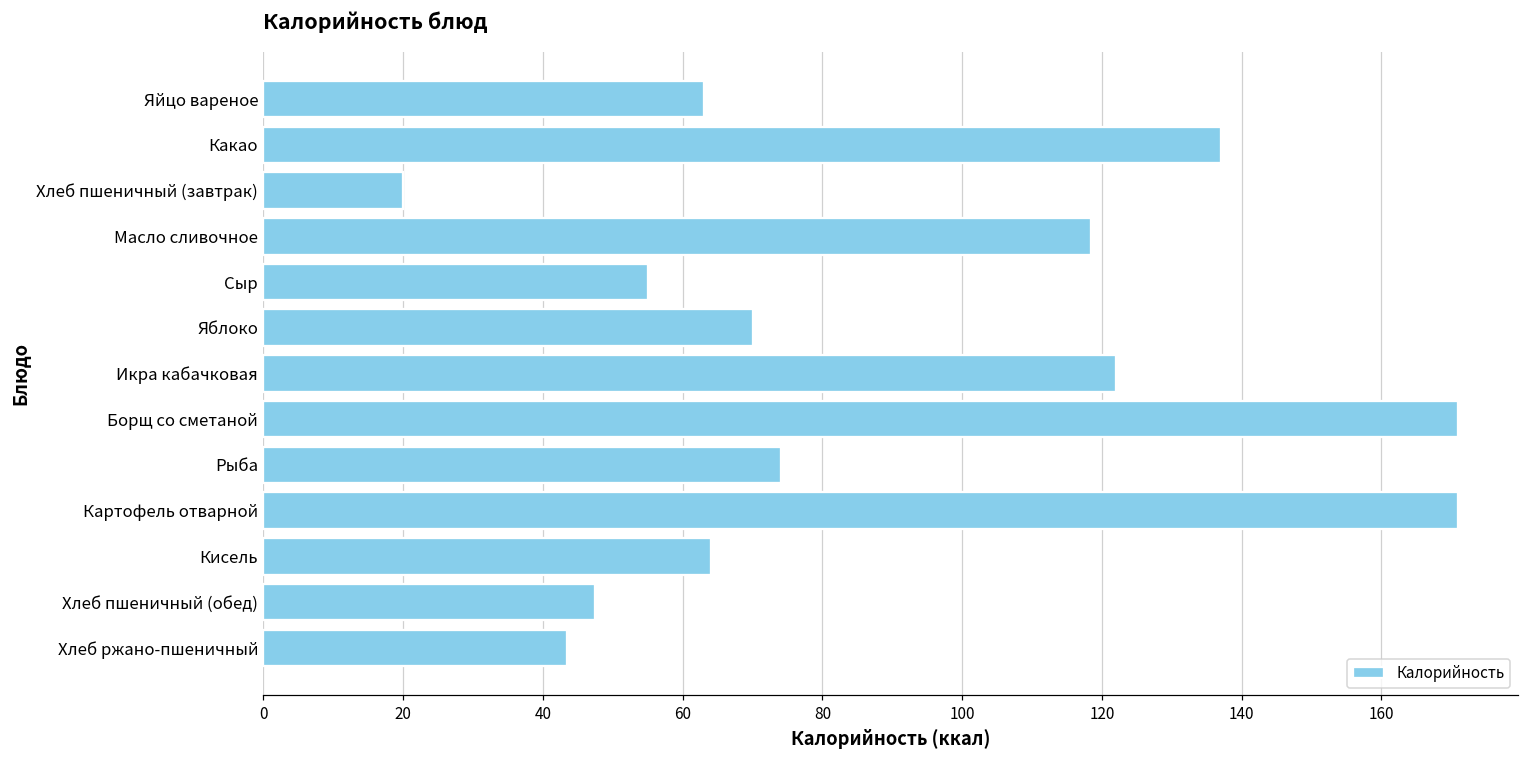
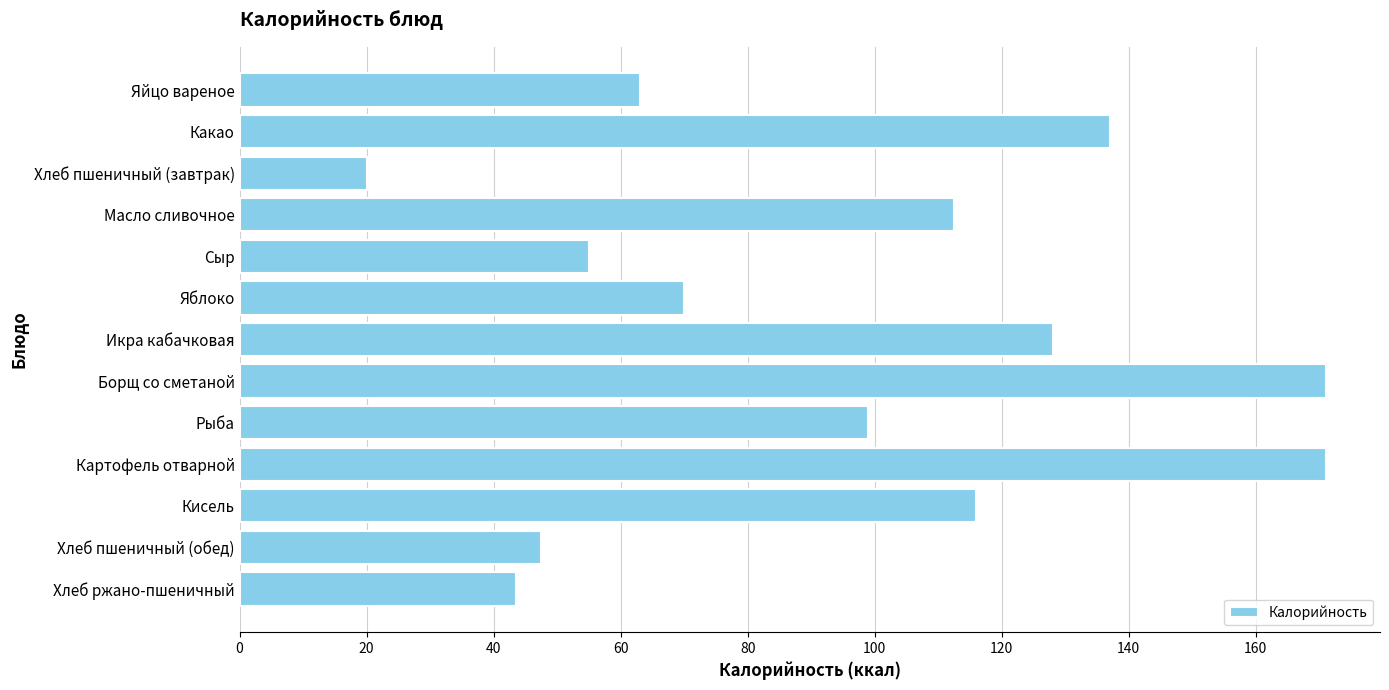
Масло сливочное: 119 -> 113
Икра кабачковая: 122 -> 128
Рыба: 74 -> 99
Кисель: 64 -> 116
